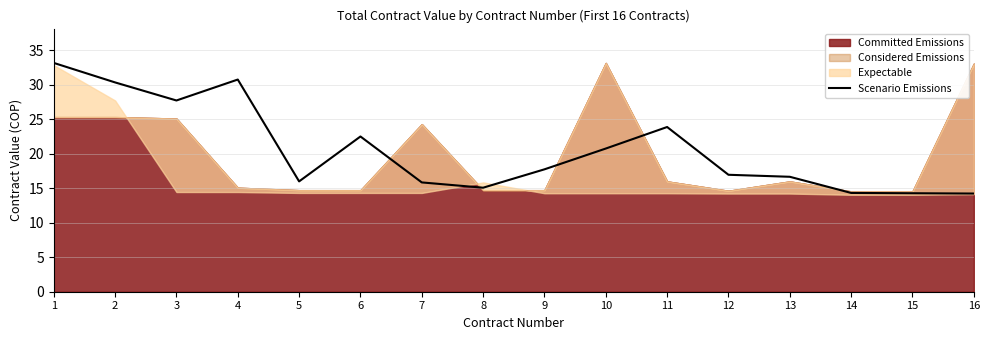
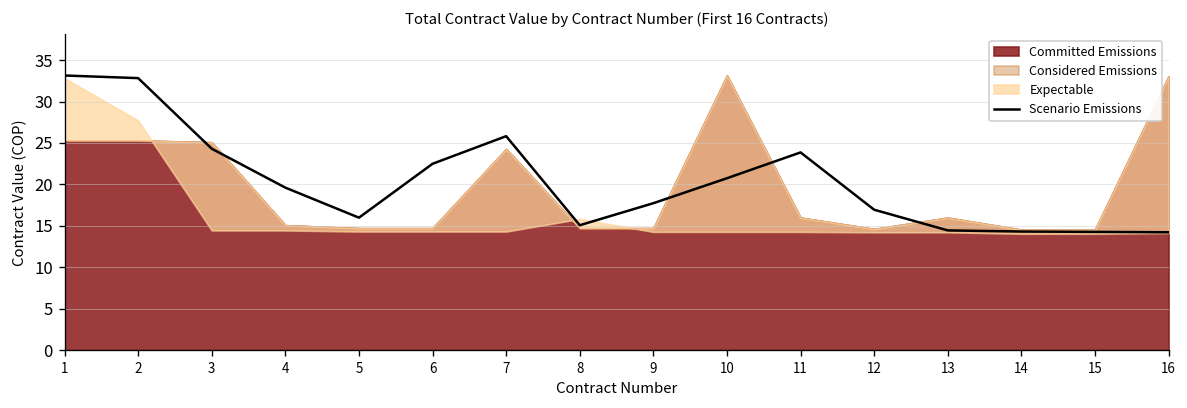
Scenario Emissions, 2: 30 -> 33
Scenario Emissions, 3: 28 -> 24
Scenario Emissions, 4: 31 -> 20
Scenario Emissions, 7: 16 -> 26
Scenario Emissions, 13: 17 -> 14
